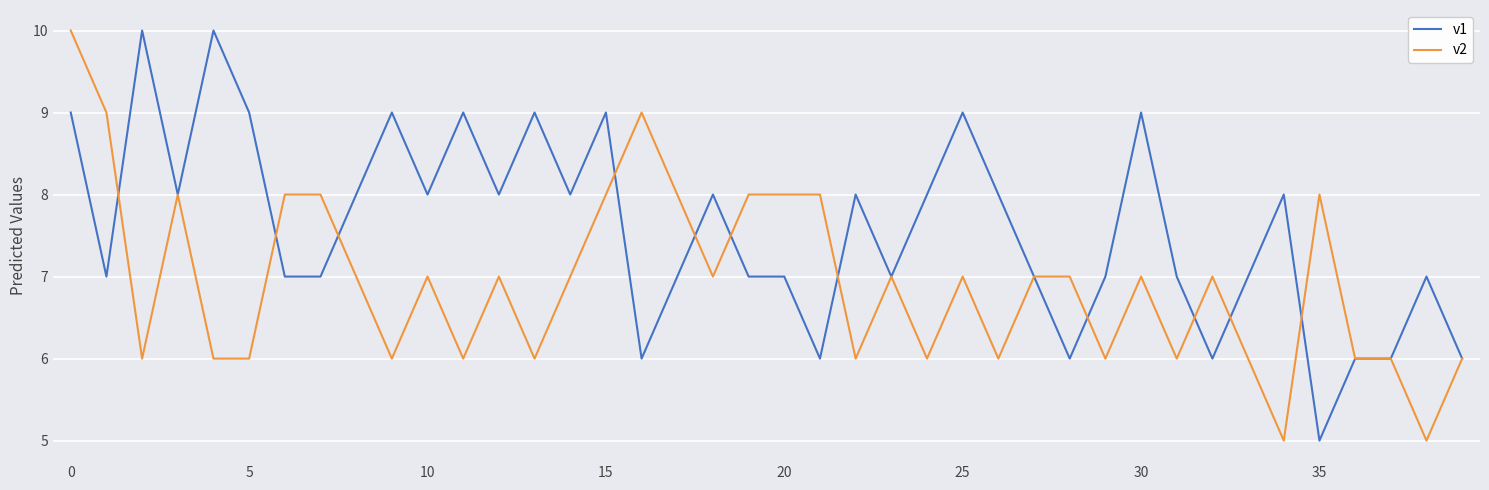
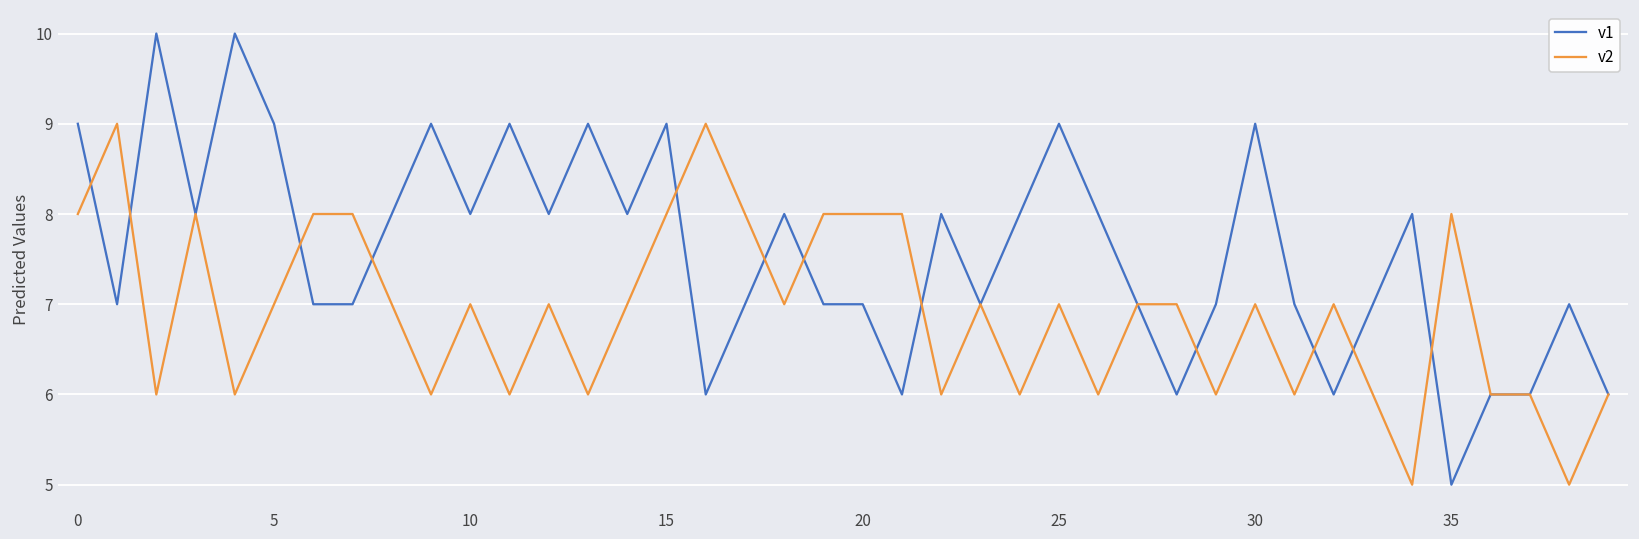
v2, 0: 10 -> 8
v2, 5: 6 -> 7
